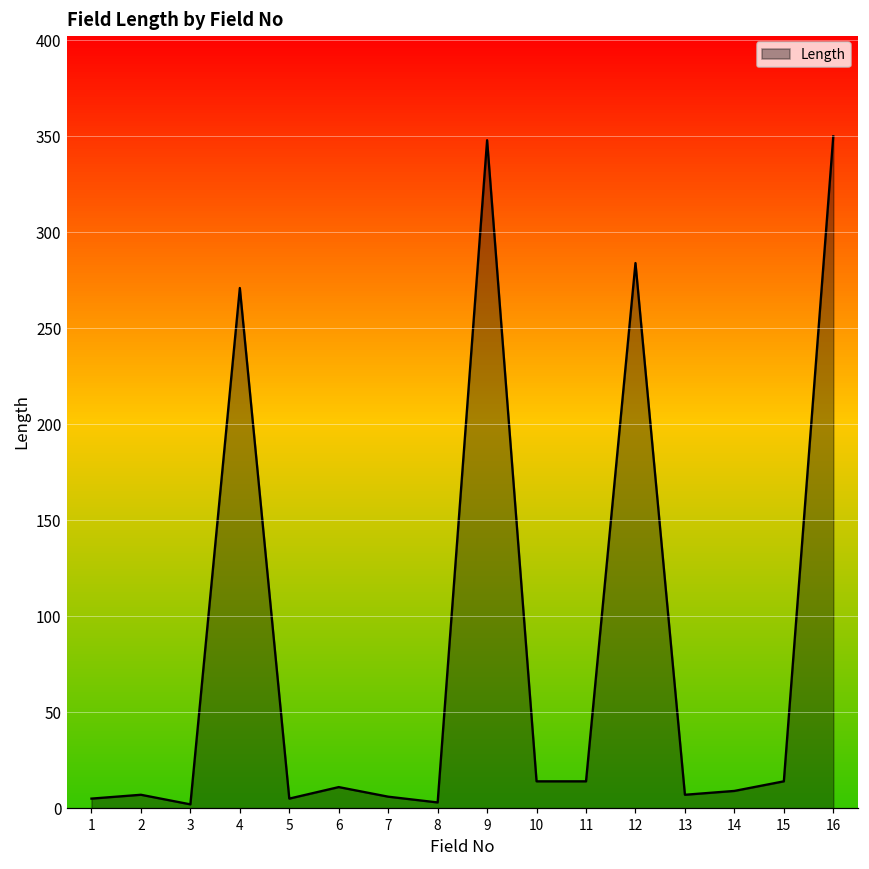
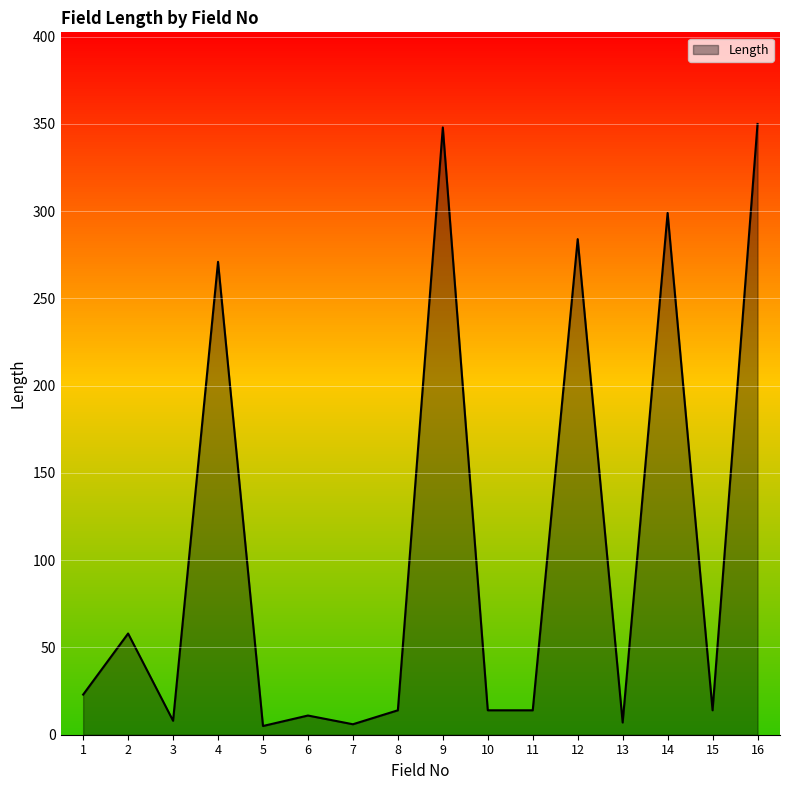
Length, 1: 5 -> 23
Length, 2: 7 -> 58
Length, 3: 2 -> 8
Length, 8: 3 -> 14
Length, 14: 9 -> 299
